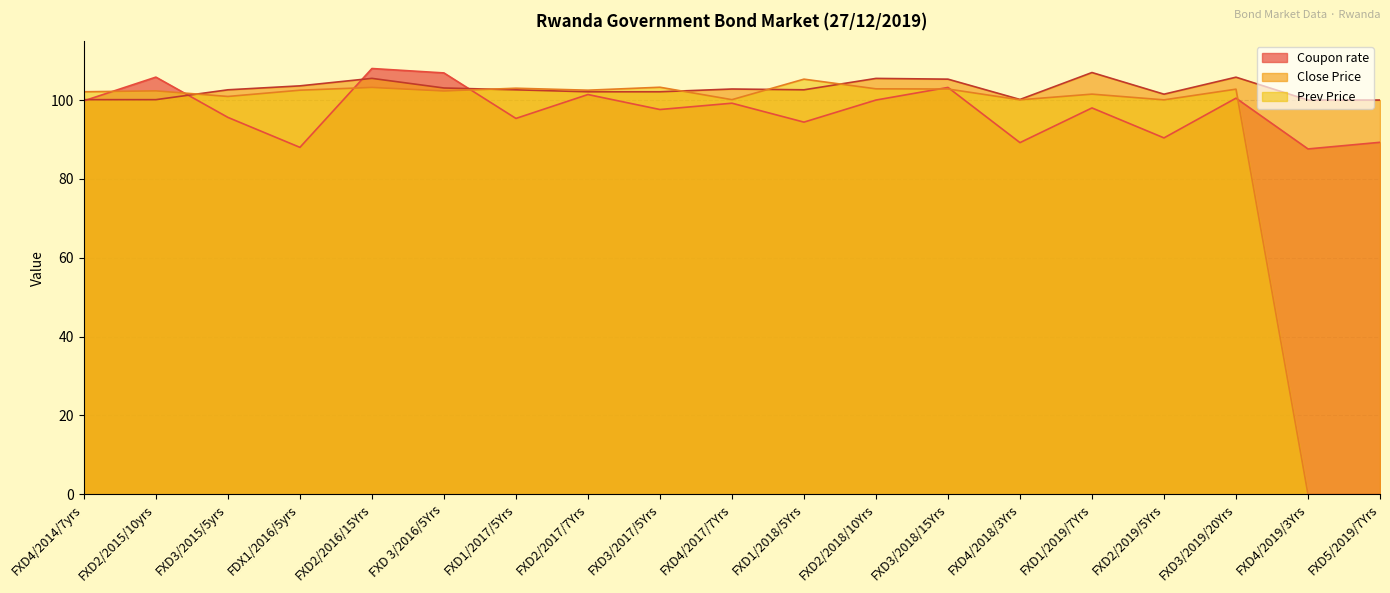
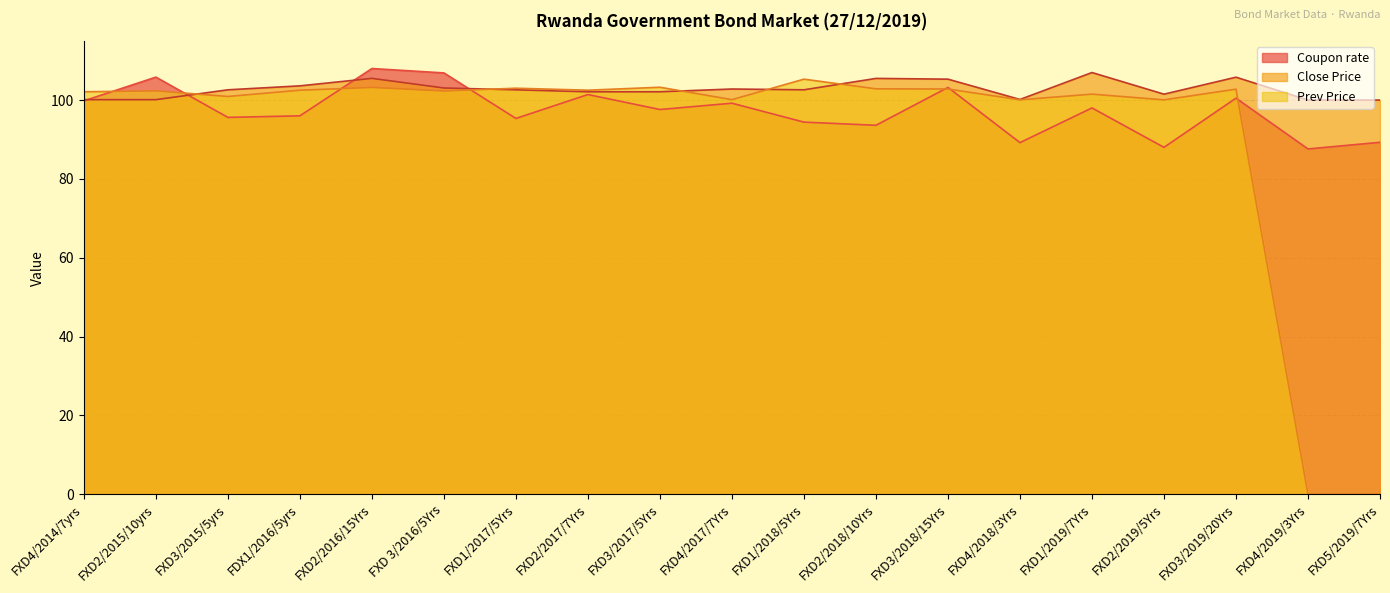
Coupon rate, FDX1/2016/5yrs: 88 -> 96
Coupon rate, FXD2/2018/10Yrs: 100 -> 94
Coupon rate, FXD2/2019/5Yrs: 90 -> 88
